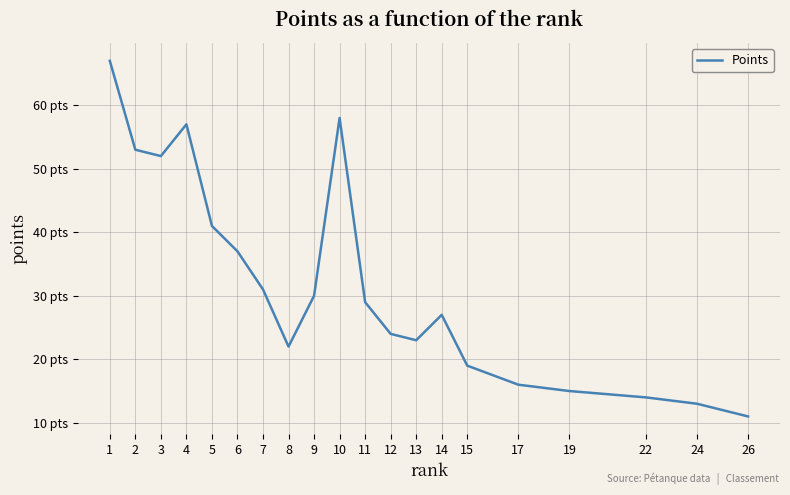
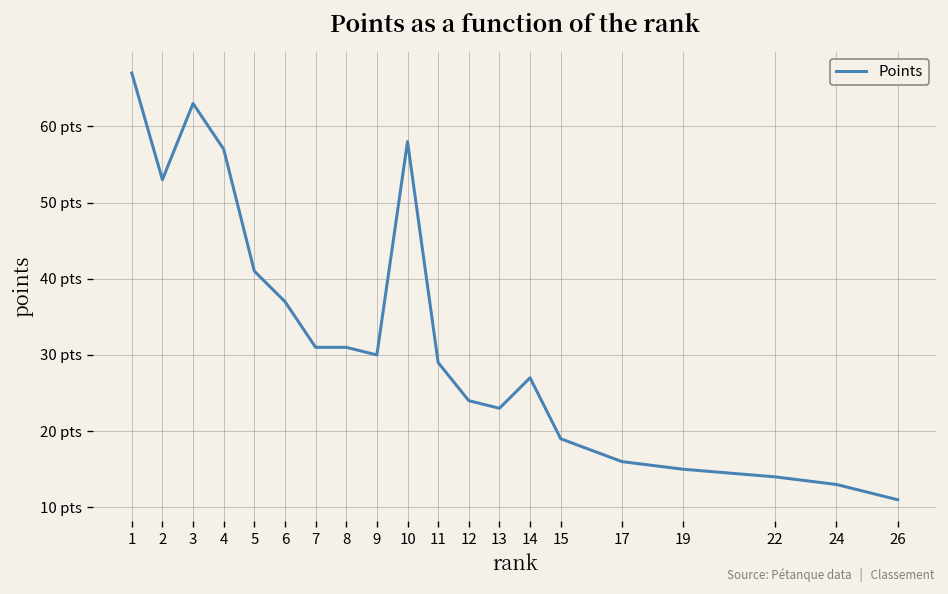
3: 52 pts -> 63 pts
8: 22 pts -> 31 pts
